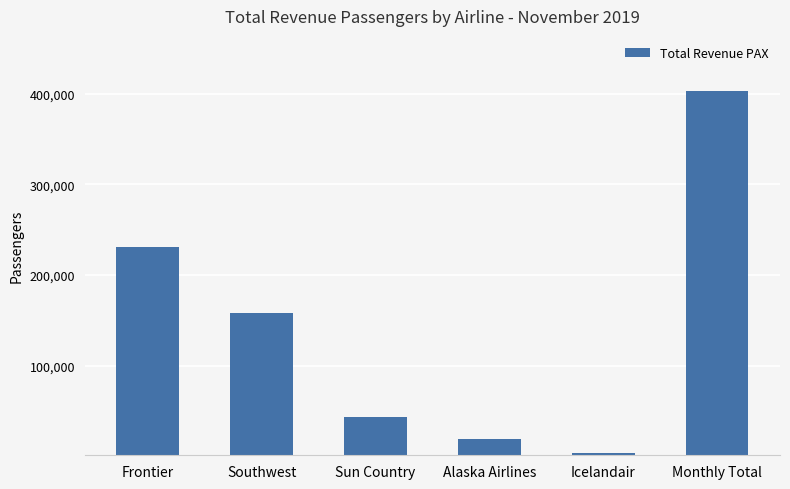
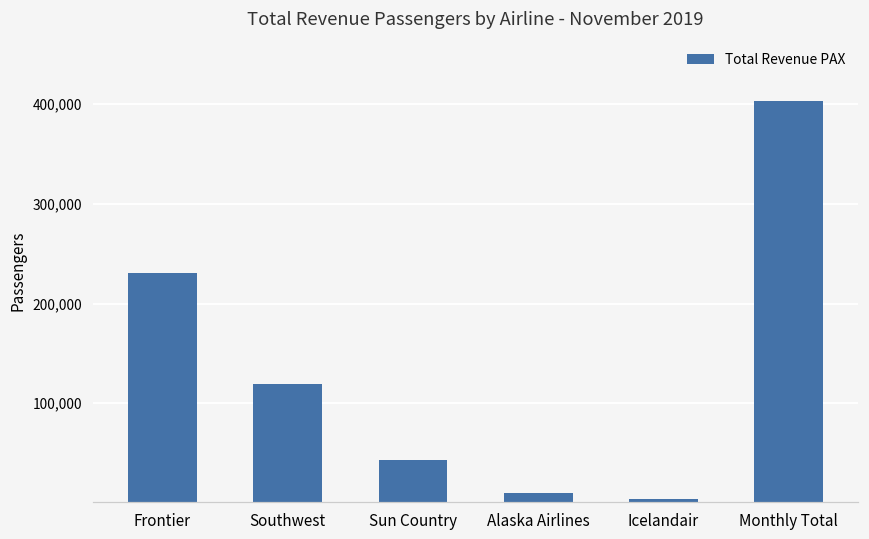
Southwest: 160,000 -> 120,000
Alaska Airlines: 20,000 -> 10,000
